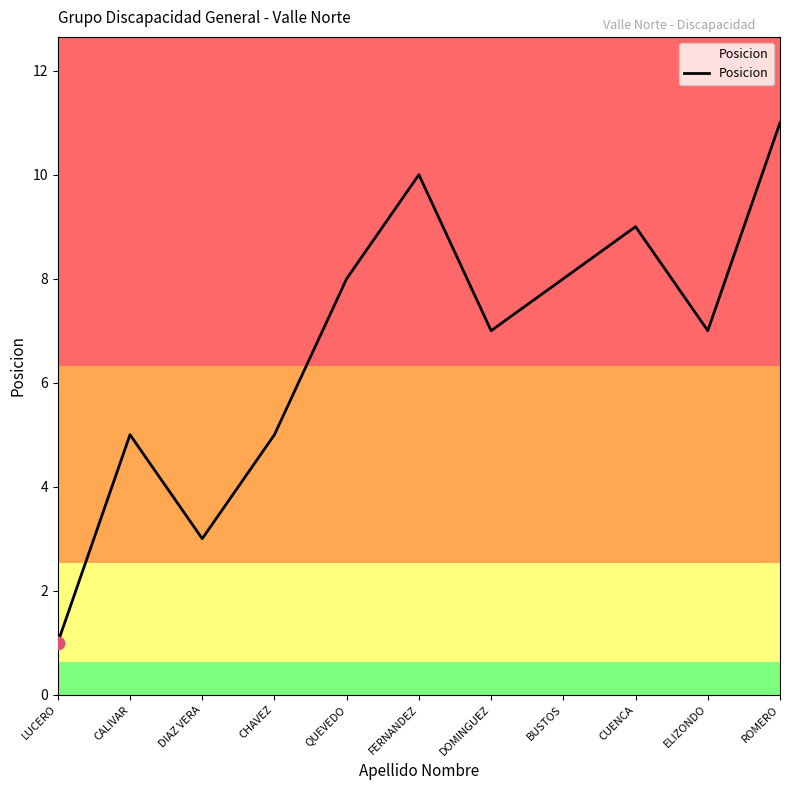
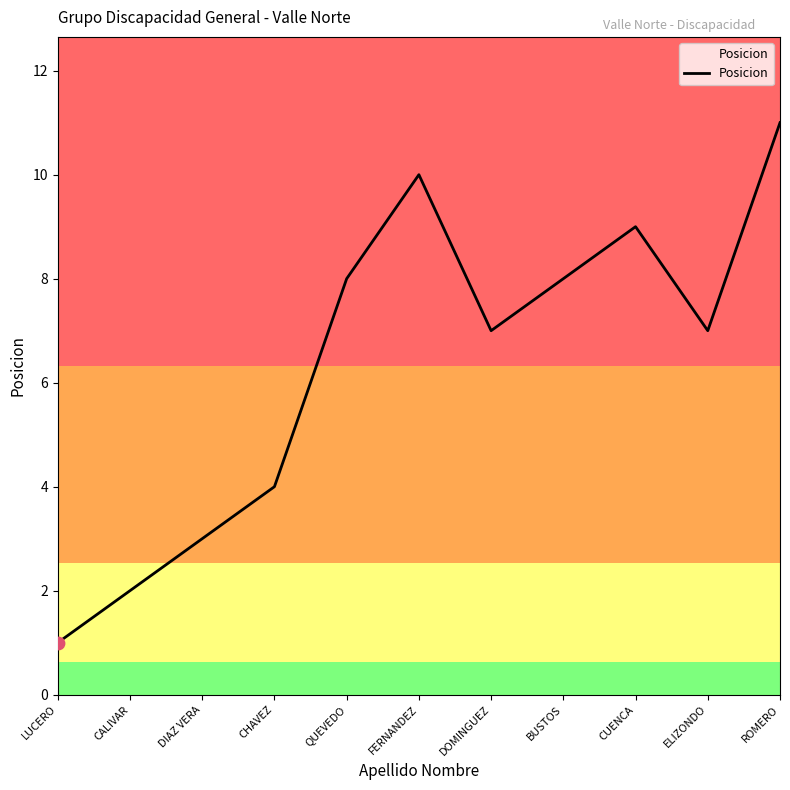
Posicion, CALIVAR: 5 -> 2
Posicion, CHAVEZ: 5 -> 4
